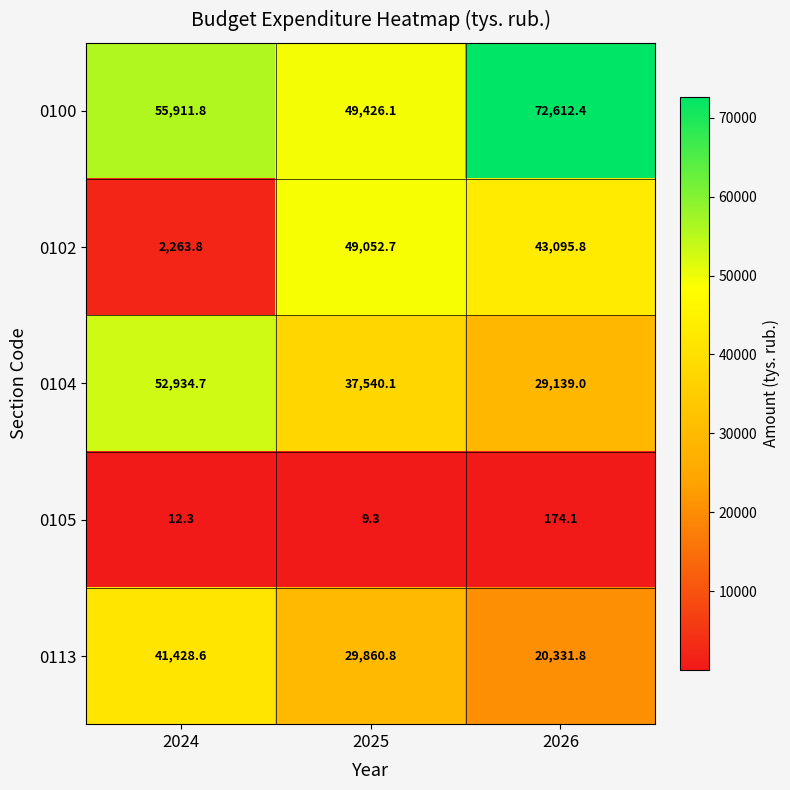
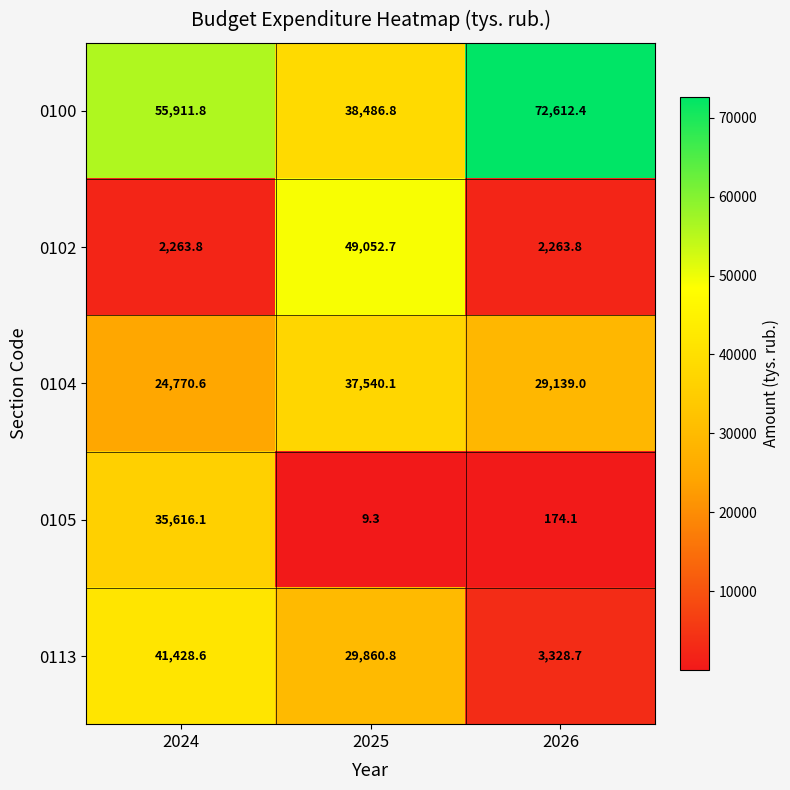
0100, 2025: 49,426.1 -> 38,486.8
0102, 2026: 43,095.8 -> 2,263.8
0104, 2024: 52,934.7 -> 24,770.6
0105, 2024: 12.3 -> 35,616.1
0113, 2026: 20,331.8 -> 3,328.7
